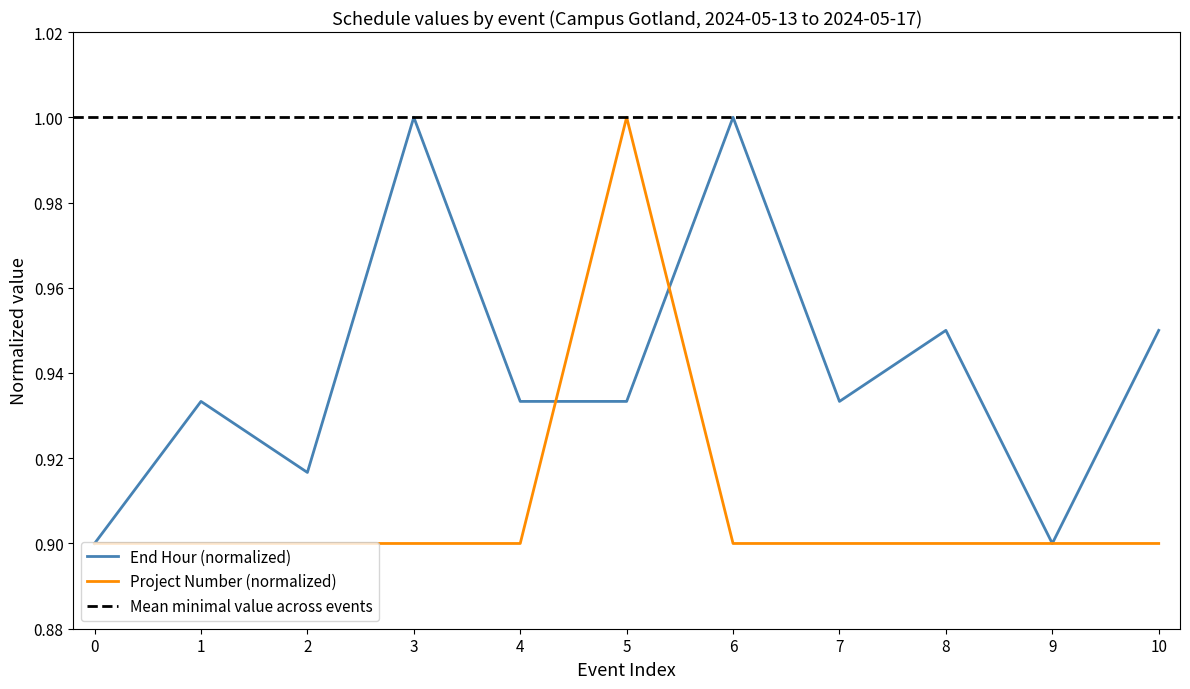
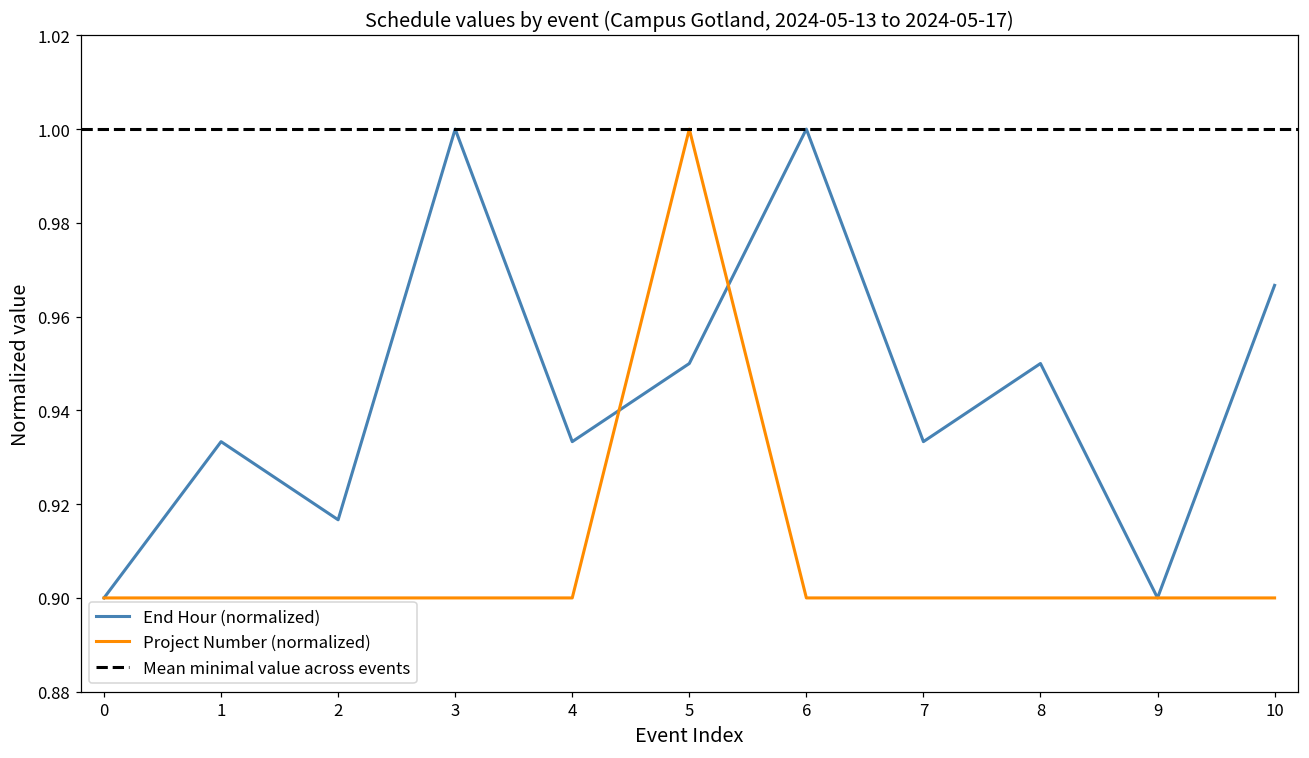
End Hour (normalized), 5: 0.933 -> 0.950
End Hour (normalized), 10: 0.950 -> 0.967
